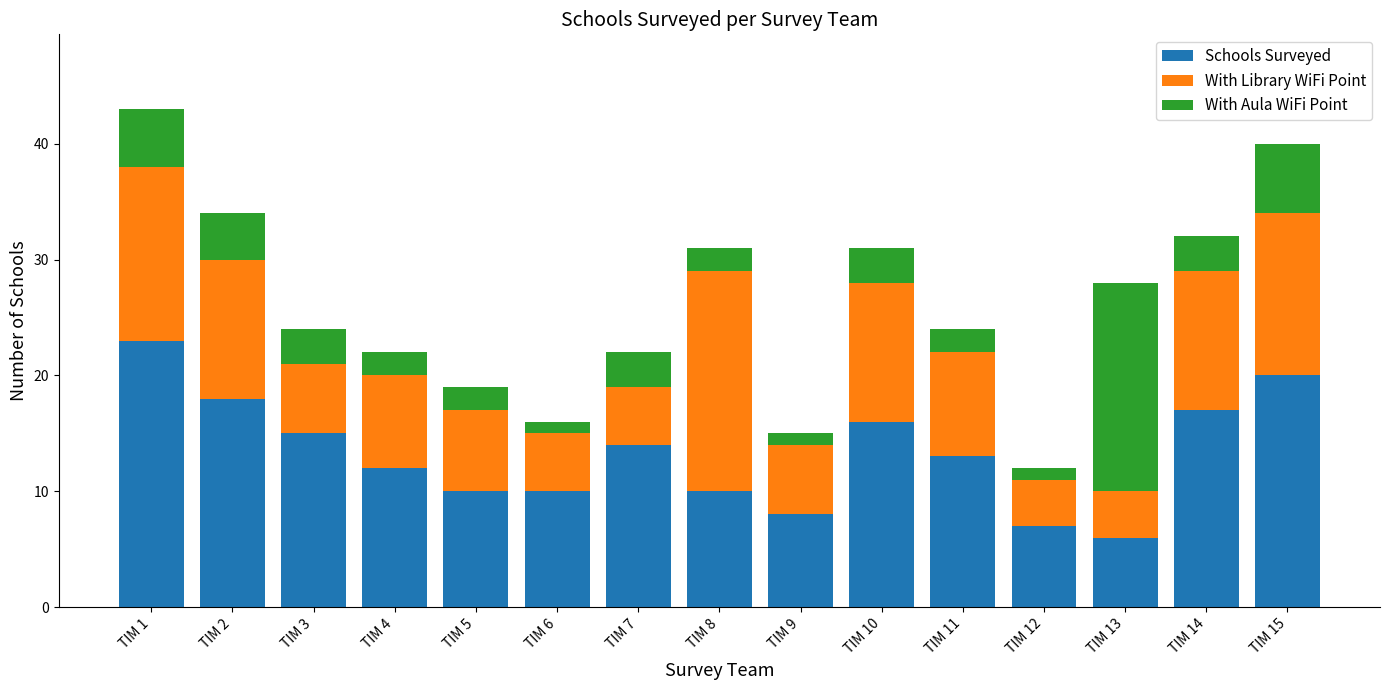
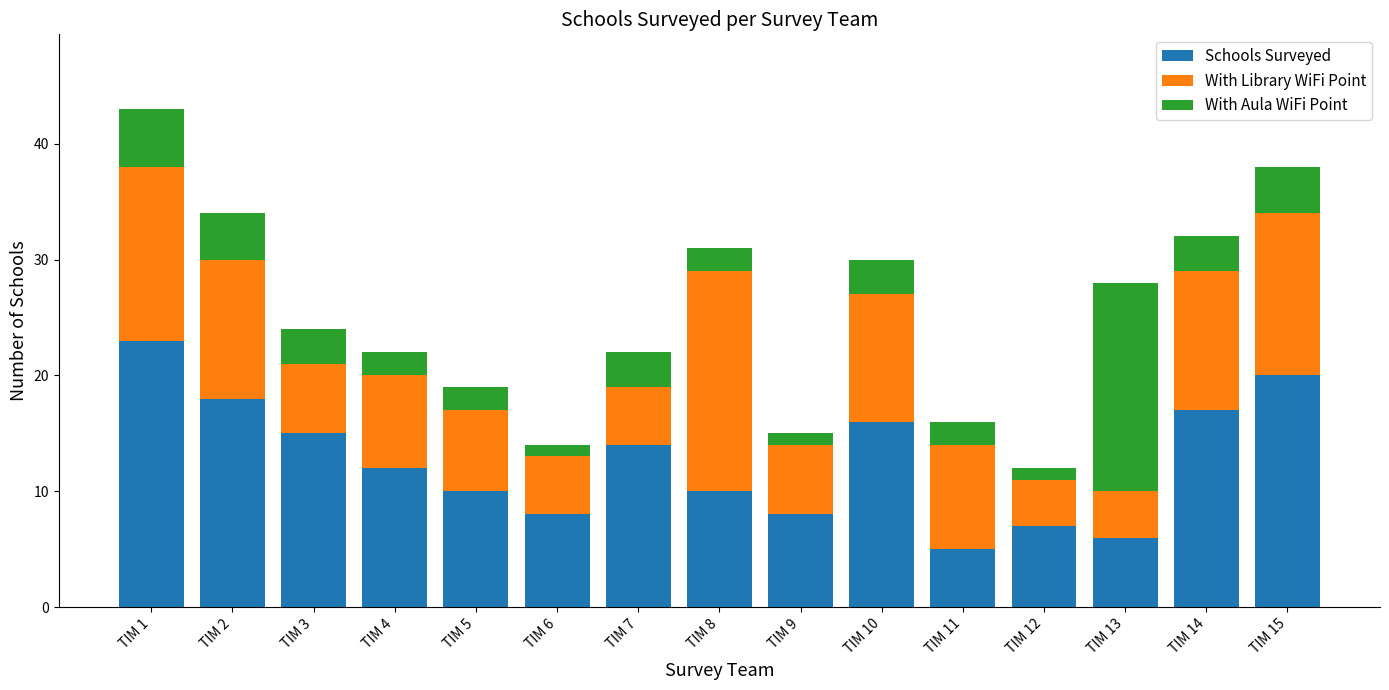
Schools Surveyed, TIM 6: 10 -> 8
With Library WiFi Point, TIM 10: 12 -> 11
Schools Surveyed, TIM 11: 13 -> 5
With Aula WiFi Point, TIM 15: 6 -> 4
